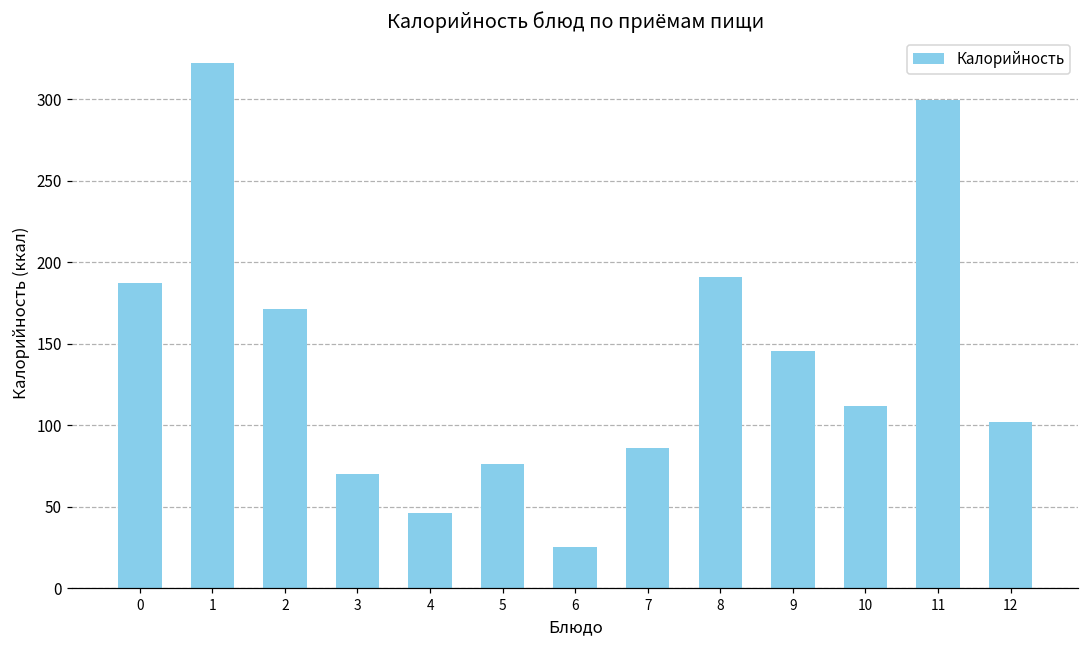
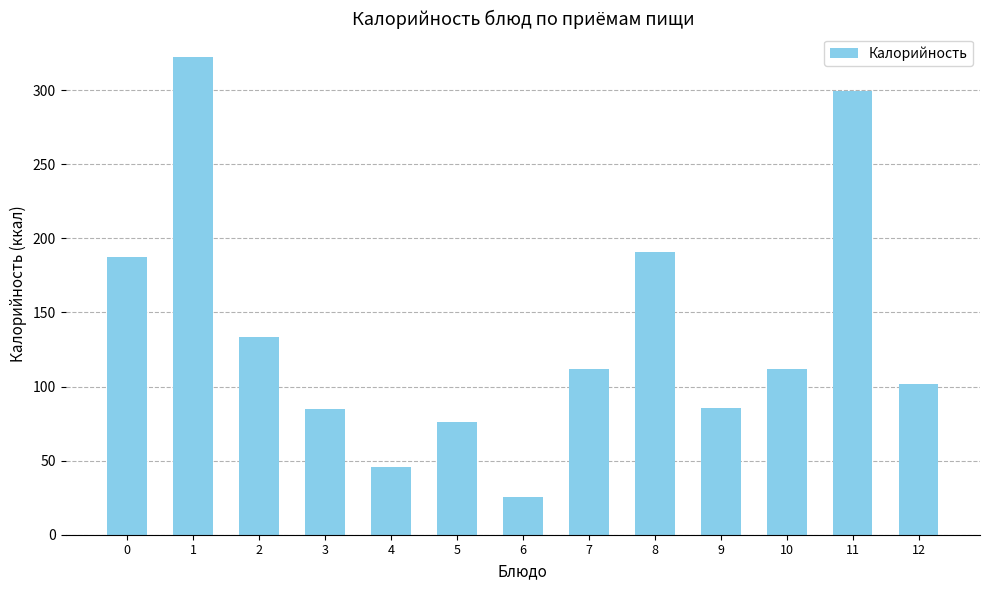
2: 171 -> 133
3: 70 -> 85
7: 86 -> 112
9: 146 -> 85
